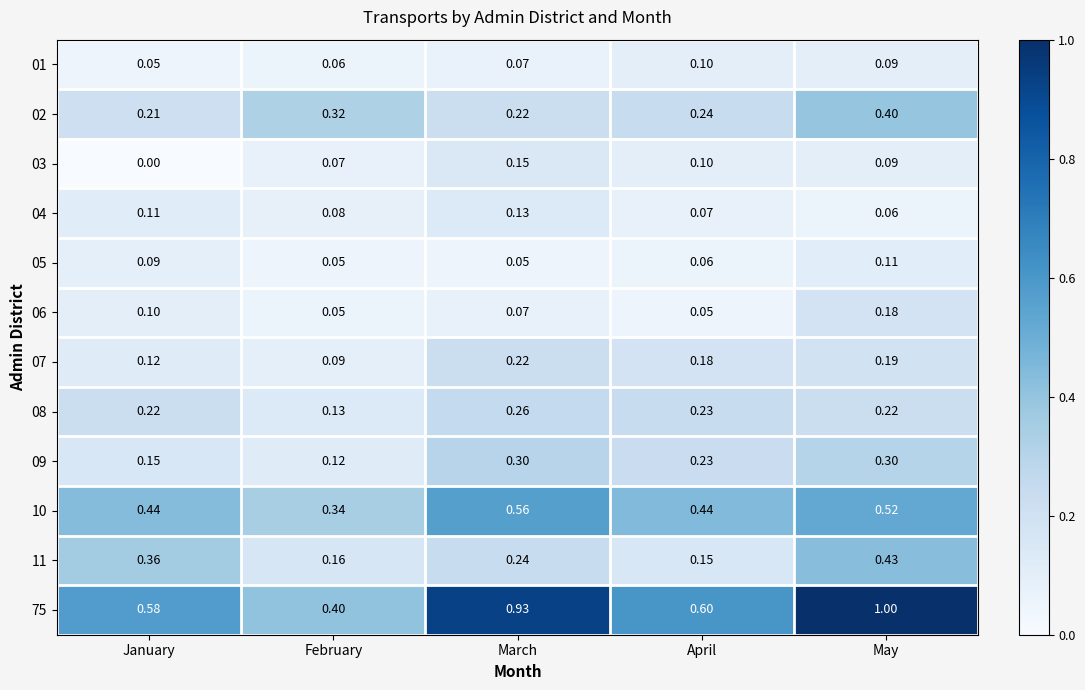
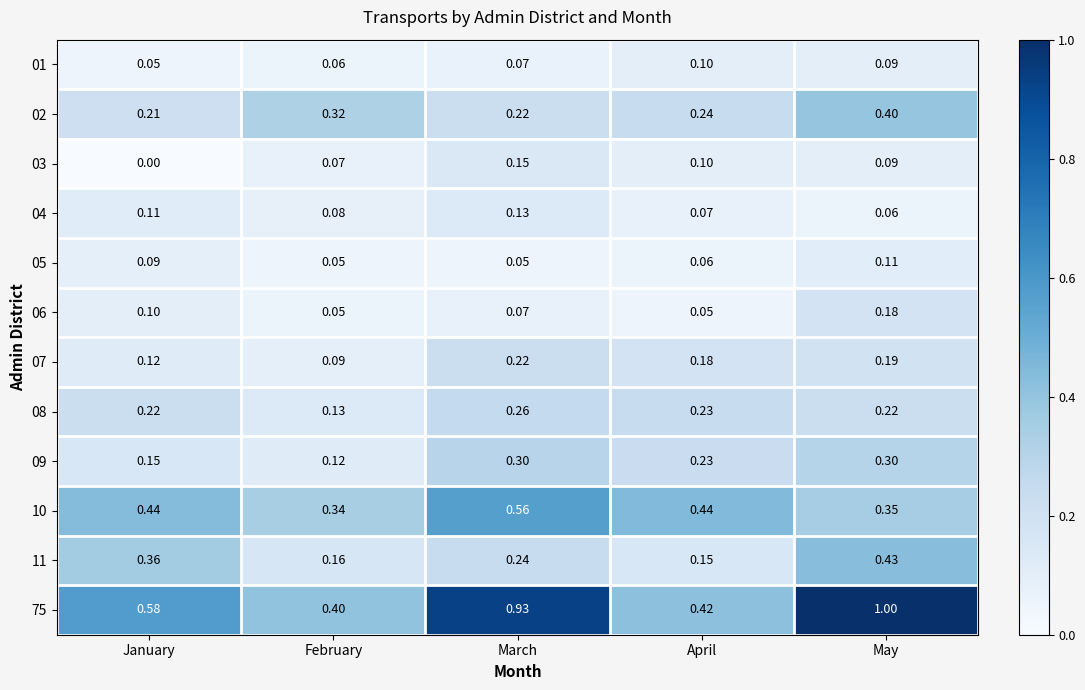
10, May: 0.52 -> 0.35
75, April: 0.60 -> 0.42
